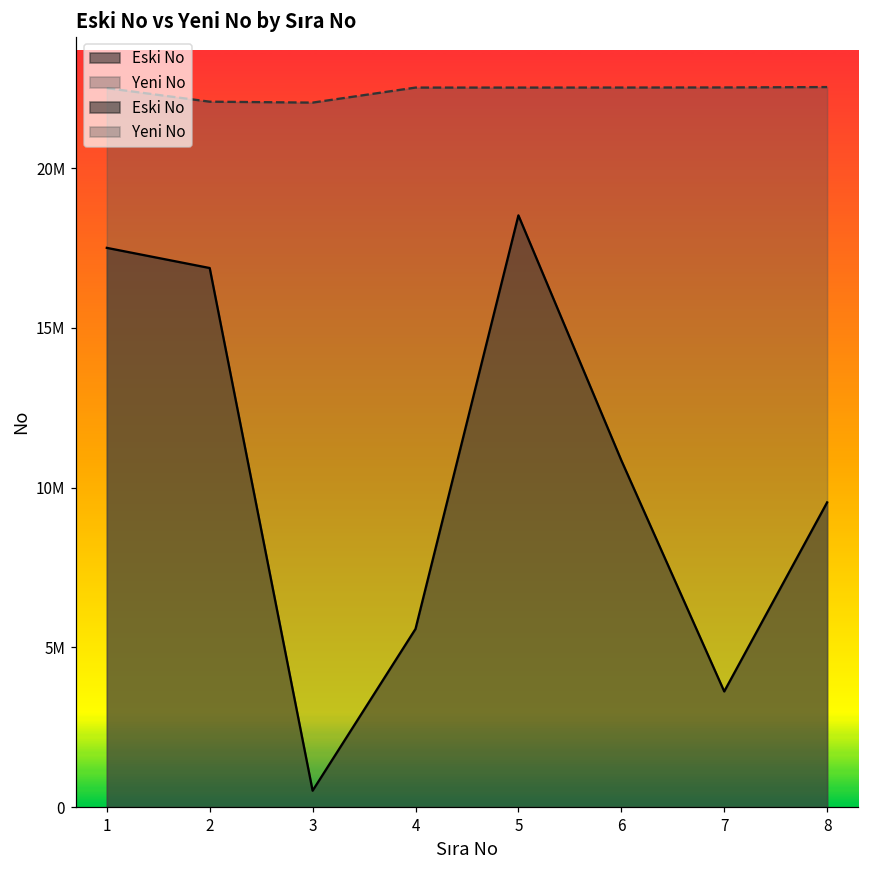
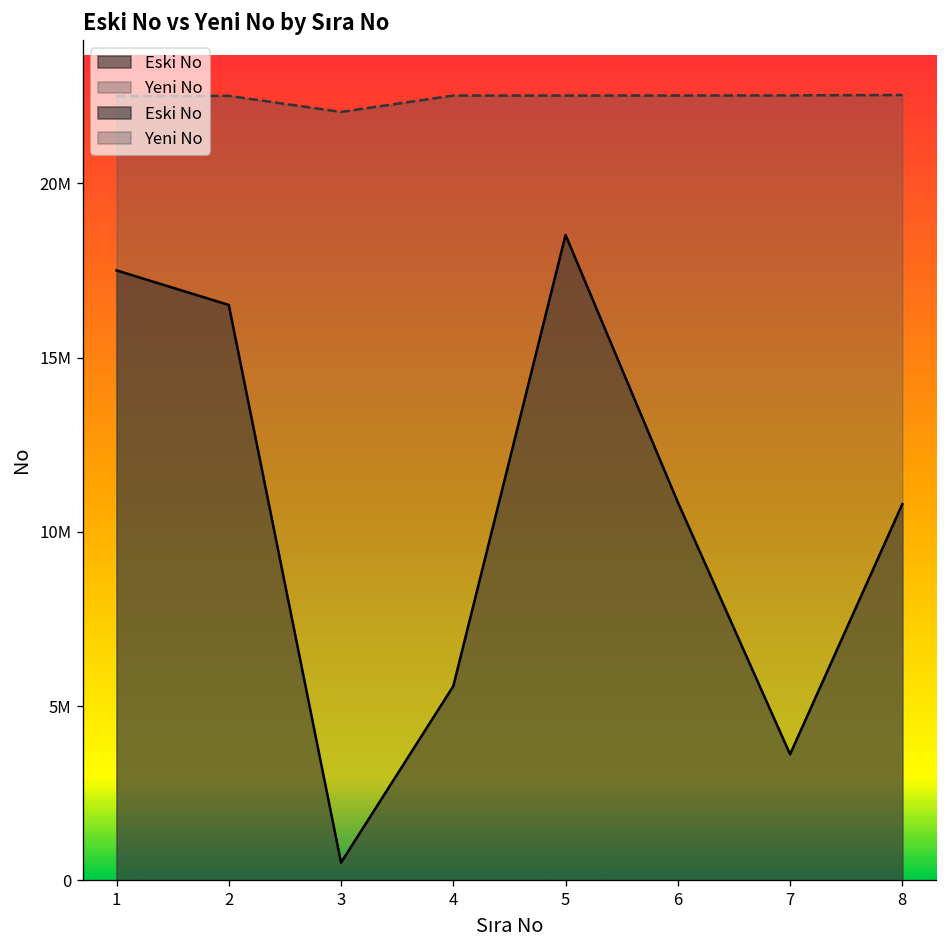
Eski No, 2: 16900000 -> 16500000
Yeni No, 2: 22100000 -> 22500000
Eski No, 8: 9500000 -> 10800000
